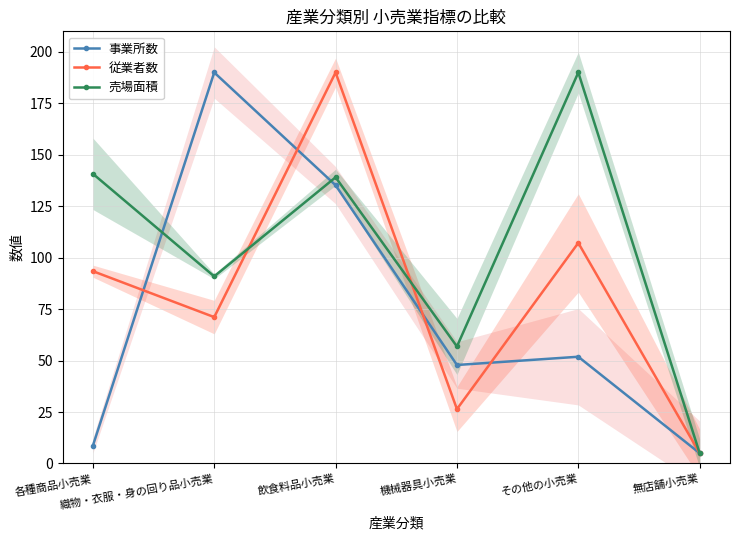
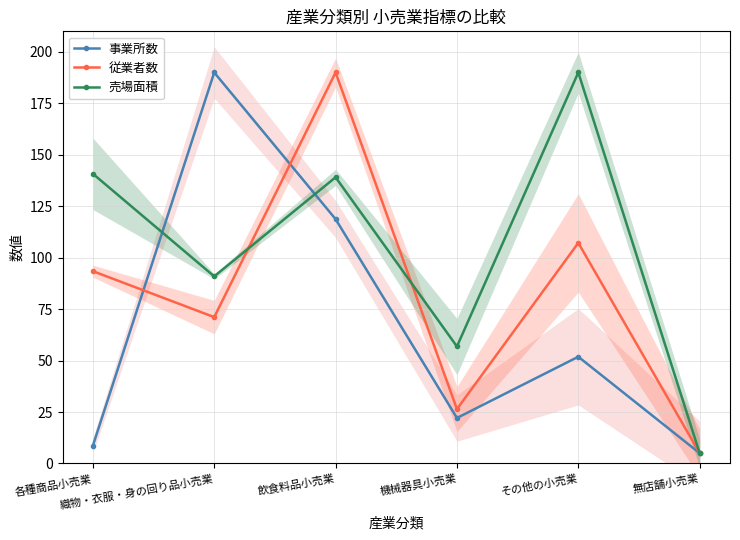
事業所数, 飲食料品小売業: 135 -> 119
事業所数, 機械器具小売業: 48 -> 22
